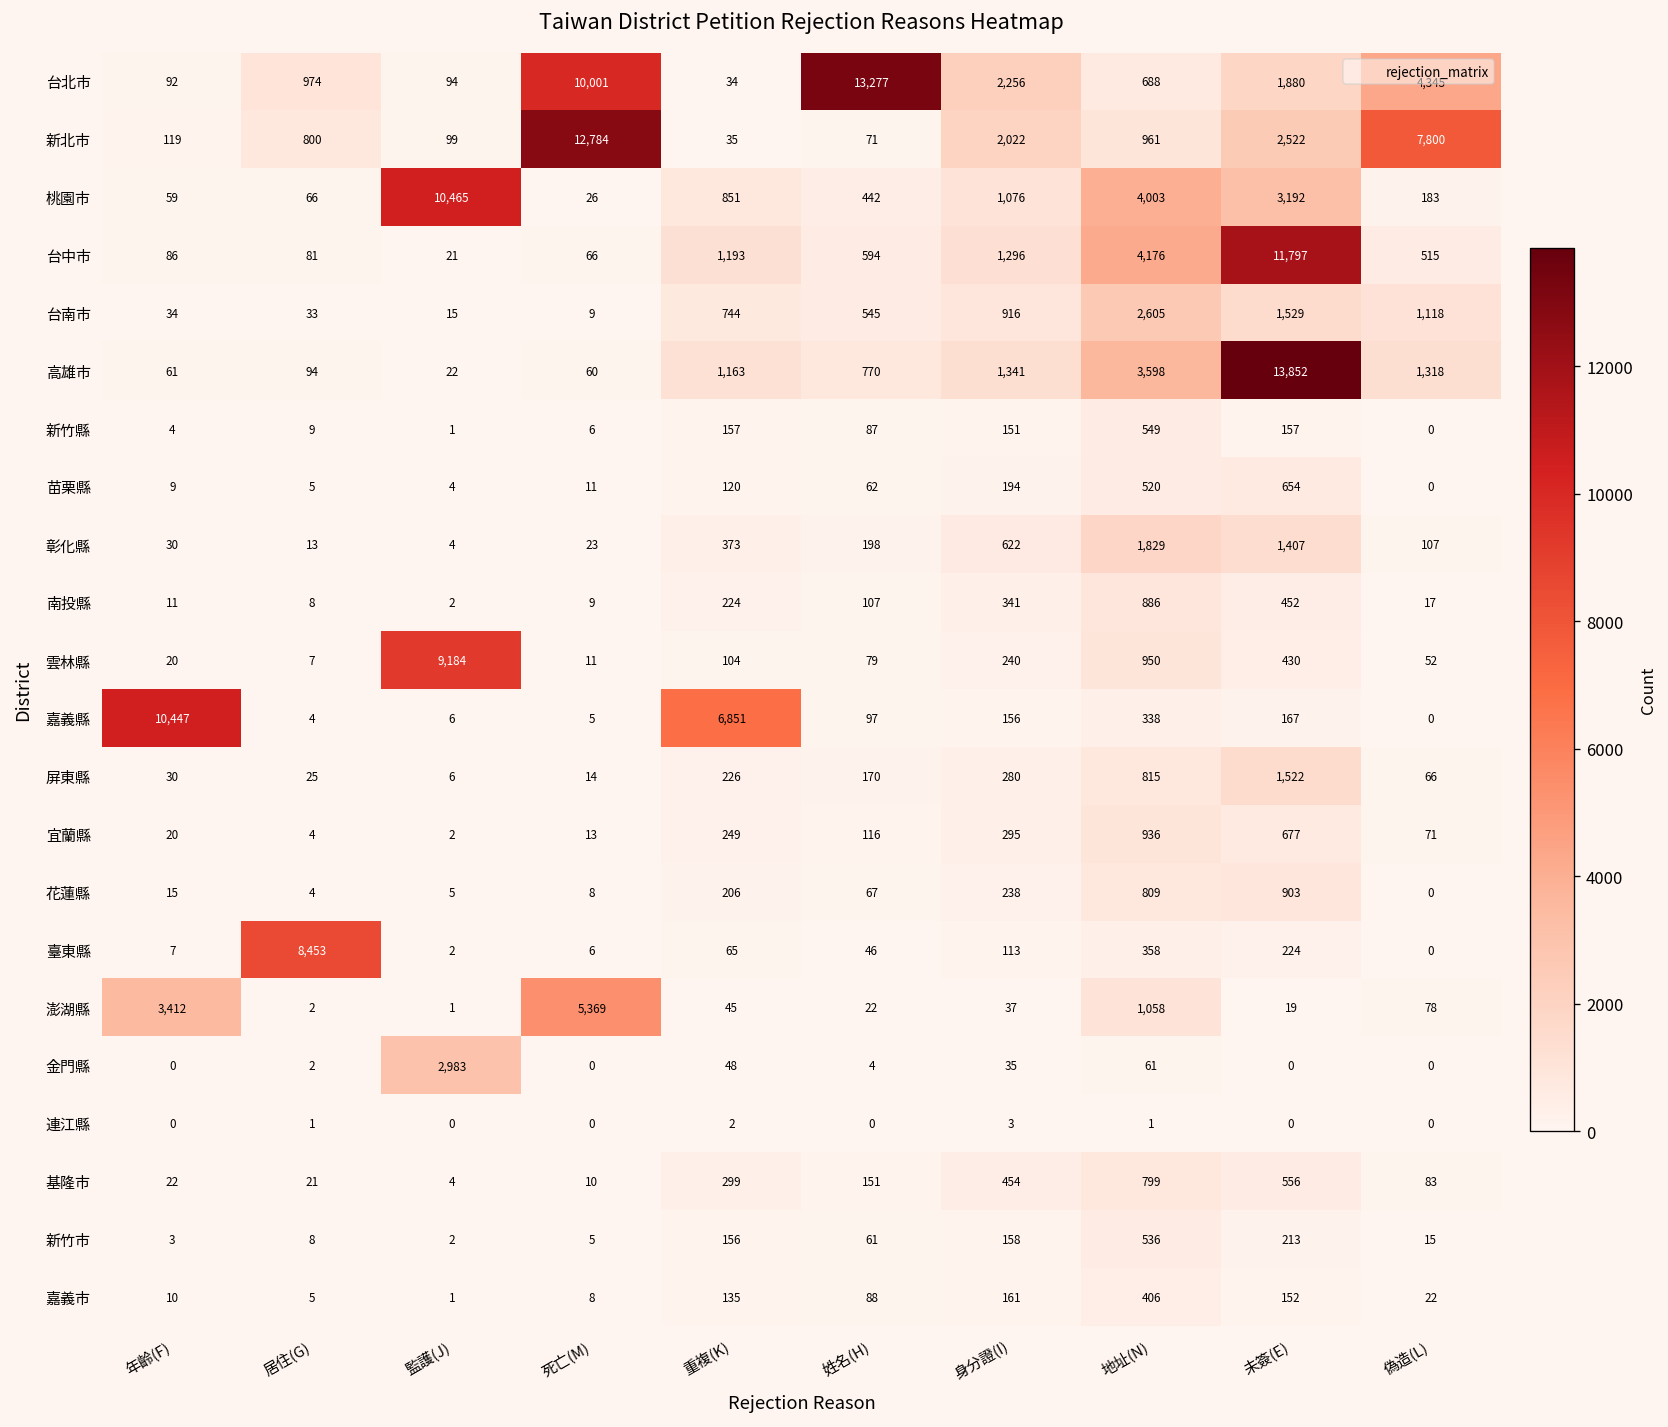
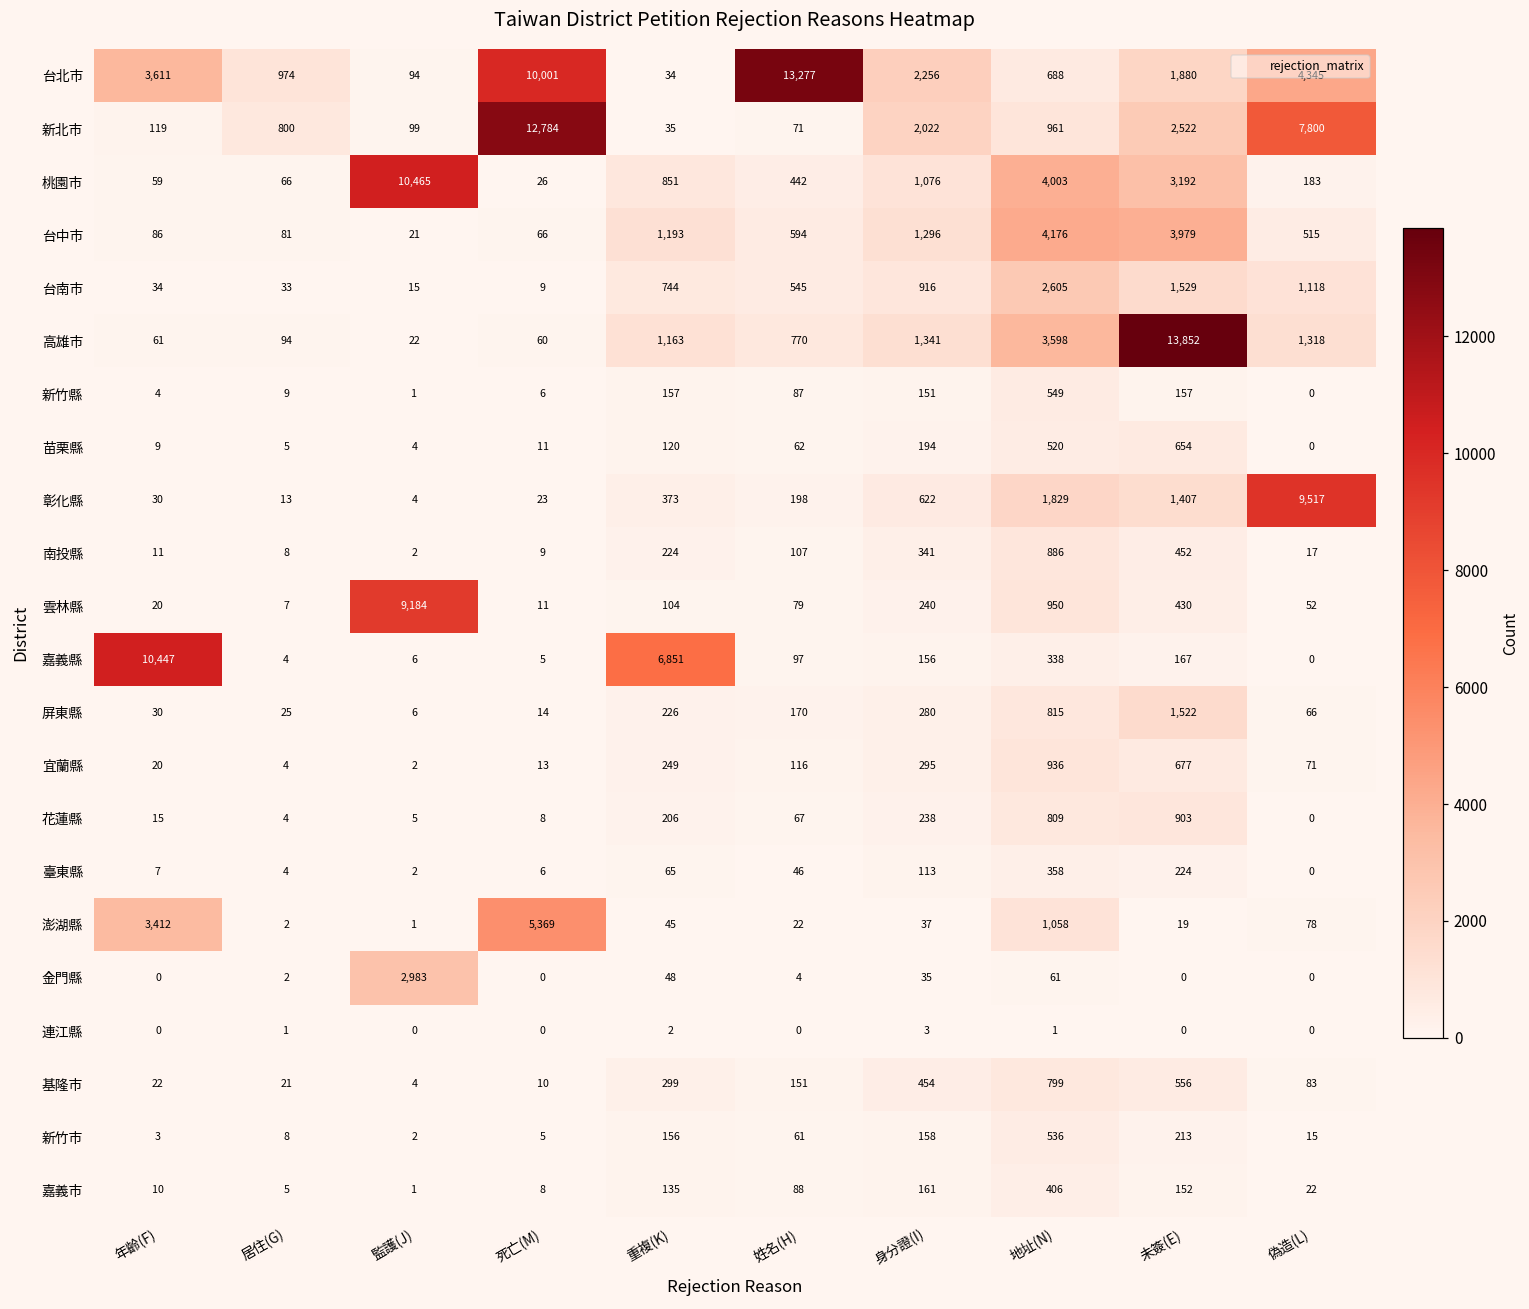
台北市, 年齡(F): 92 -> 3,611
台中市, 未簽(E): 11,797 -> 3,979
彰化縣, 偽造(L): 107 -> 9,517
臺東縣, 居住(G): 8,453 -> 4
